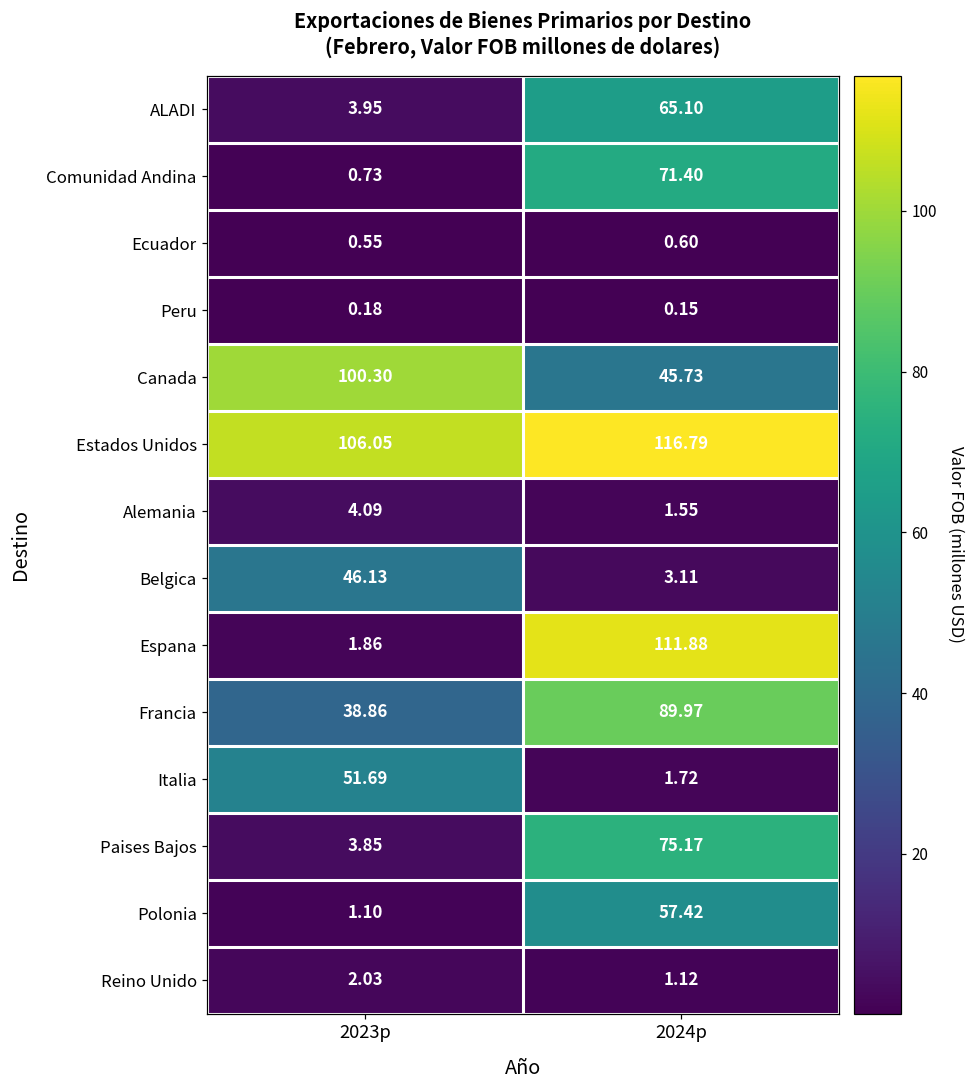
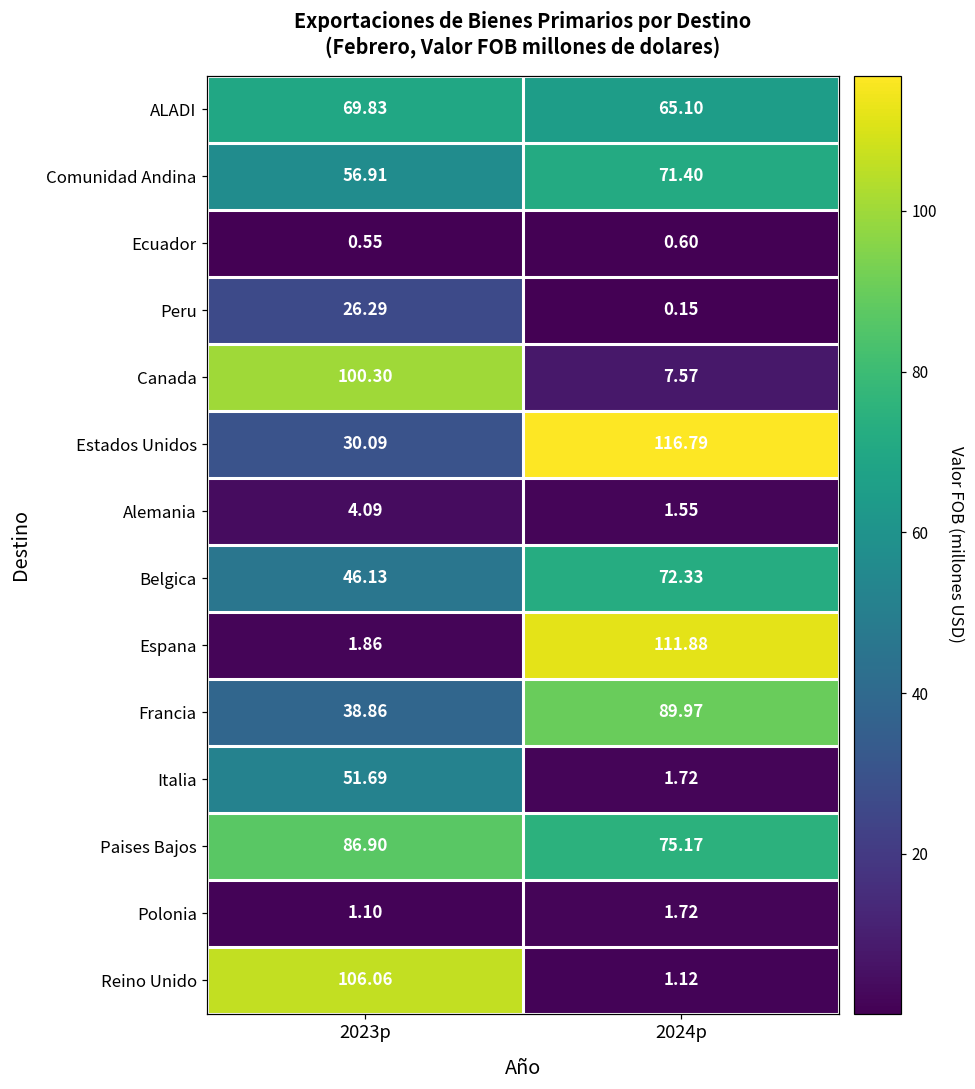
ALADI, 2023p: 3.95 -> 69.83
Comunidad Andina, 2023p: 0.73 -> 56.91
Peru, 2023p: 0.18 -> 26.29
Canada, 2024p: 45.73 -> 7.57
Estados Unidos, 2023p: 106.05 -> 30.09
Belgica, 2024p: 3.11 -> 72.33
Paises Bajos, 2023p: 3.85 -> 86.90
Polonia, 2024p: 57.42 -> 1.72
Reino Unido, 2023p: 2.03 -> 106.06
